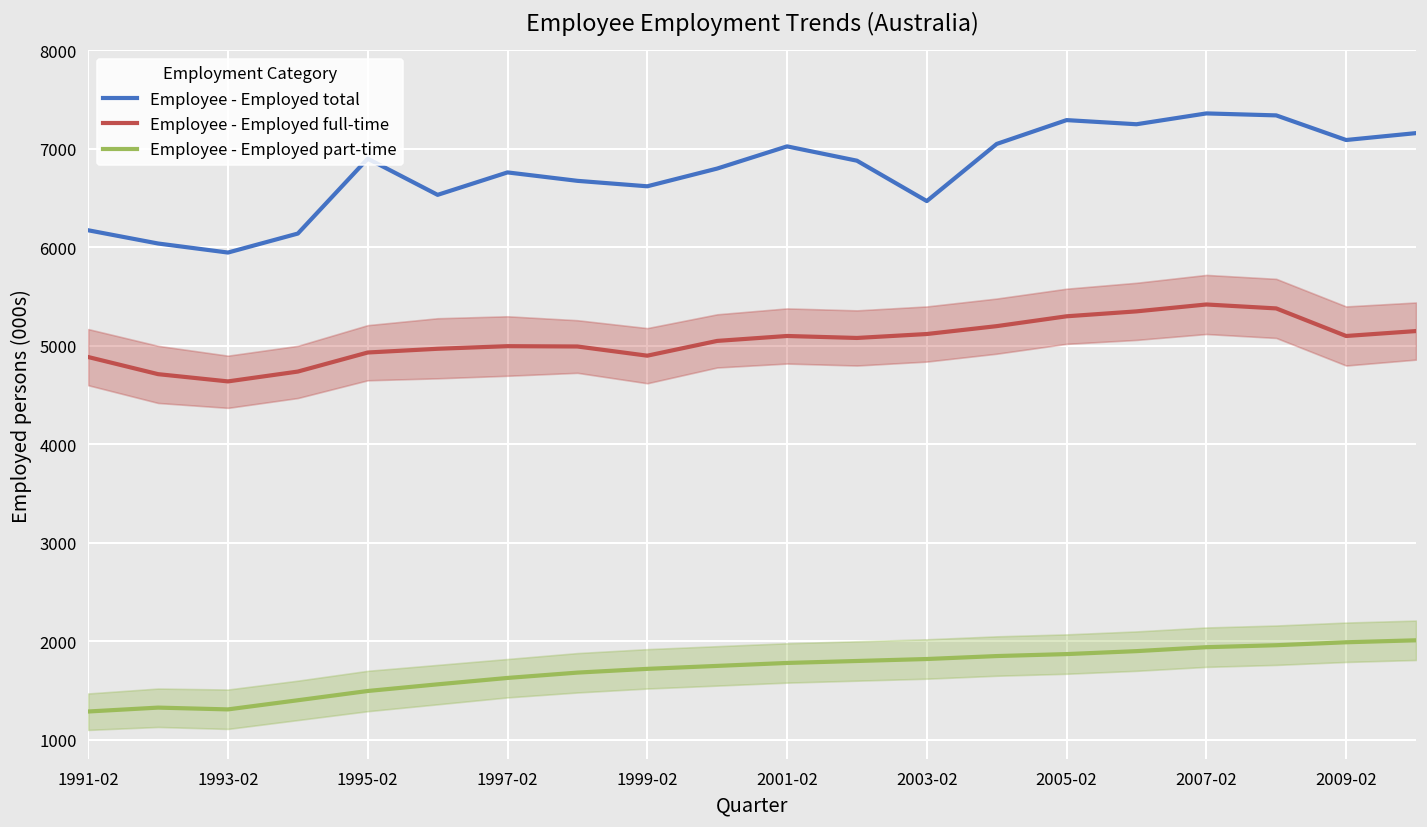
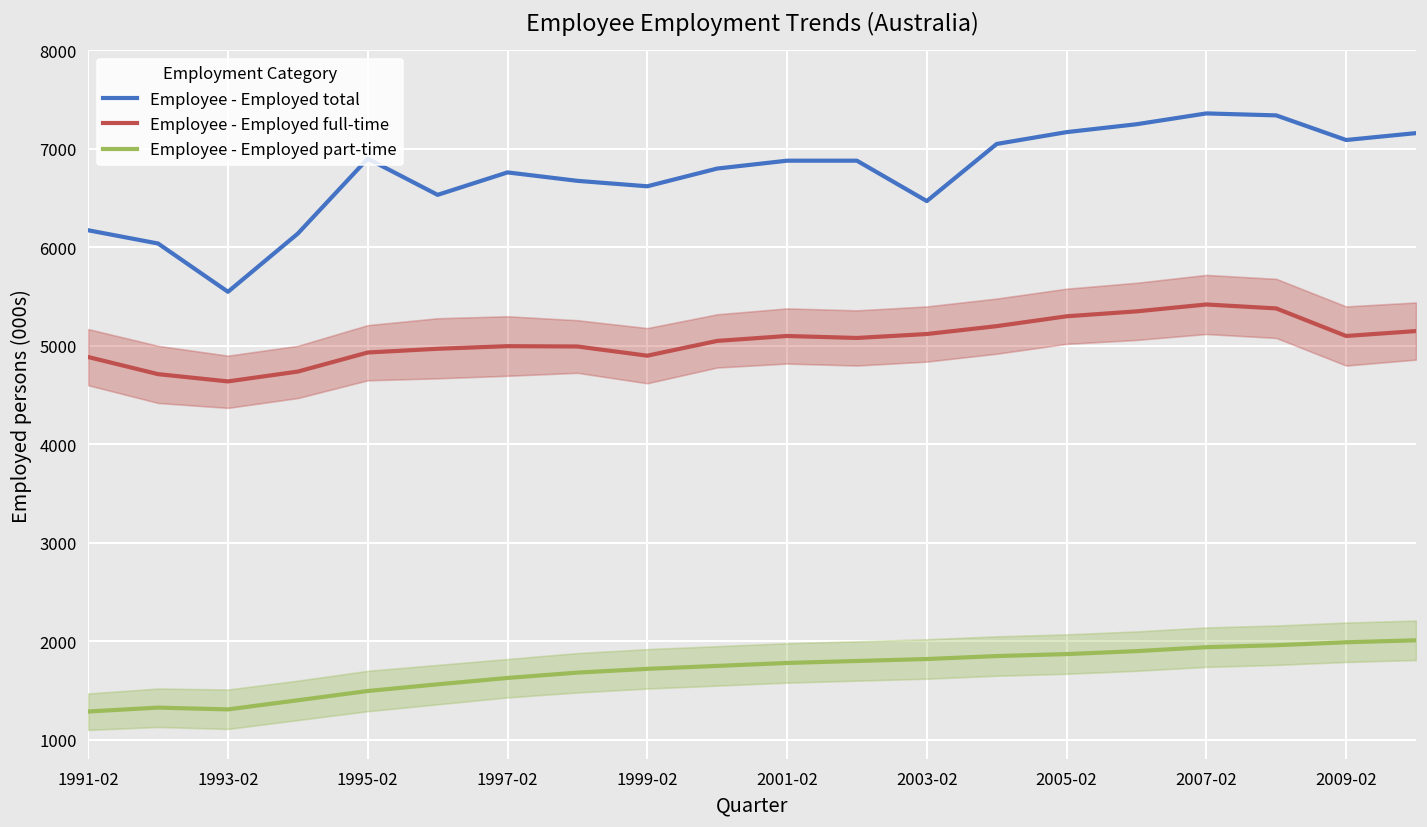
Employee - Employed total, 1993-02: 5900 -> 5500
Employee - Employed total, 2001-02: 7000 -> 6900
Employee - Employed total, 2005-02: 7300 -> 7200
